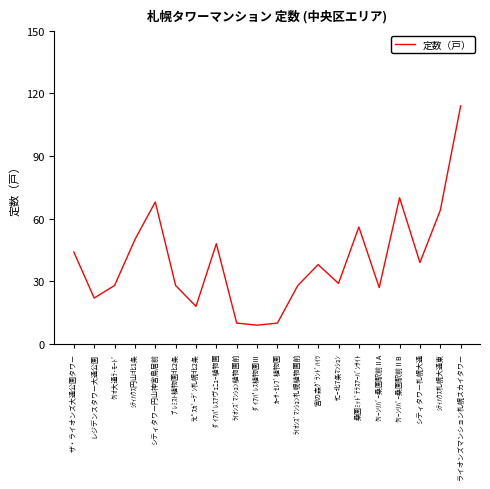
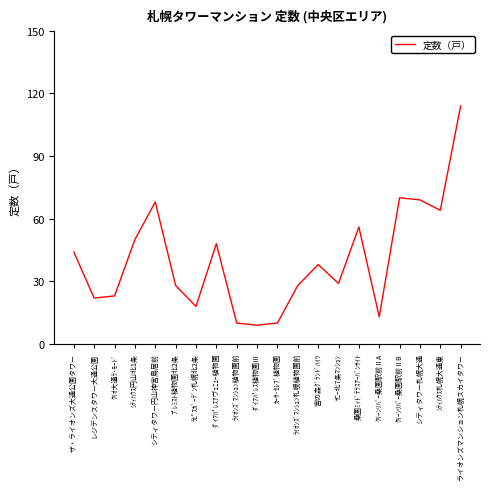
ｸﾘｵ大通ﾗ･ﾓｰﾄﾞ: 28 -> 23
ｸﾘｰﾝﾘﾊﾞｰ桑園駅前ⅡA: 27 -> 13
シティタワー札幌大通: 39 -> 69
